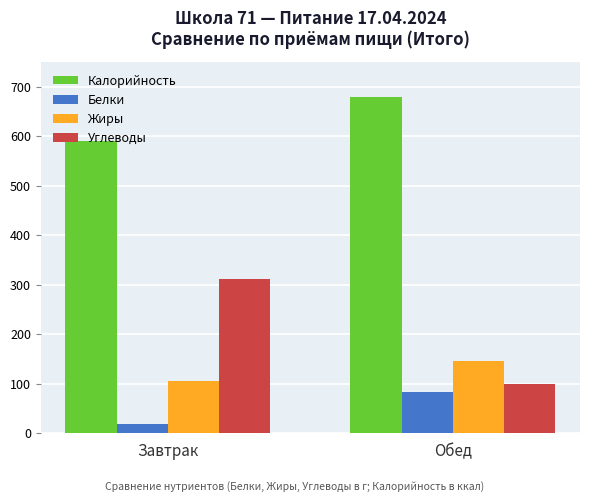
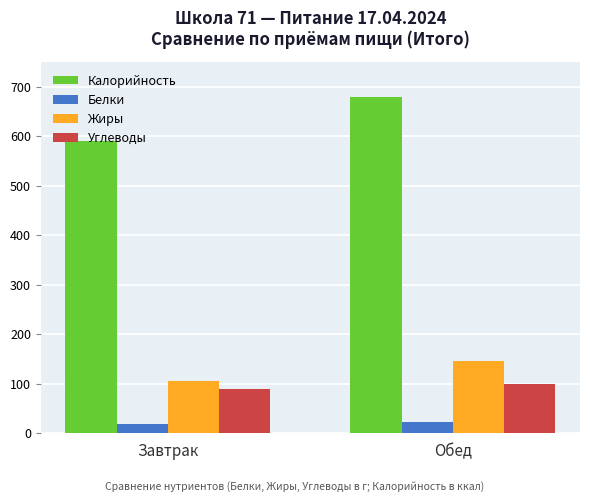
Углеводы, Завтрак: 310 -> 90
Белки, Обед: 80 -> 20
